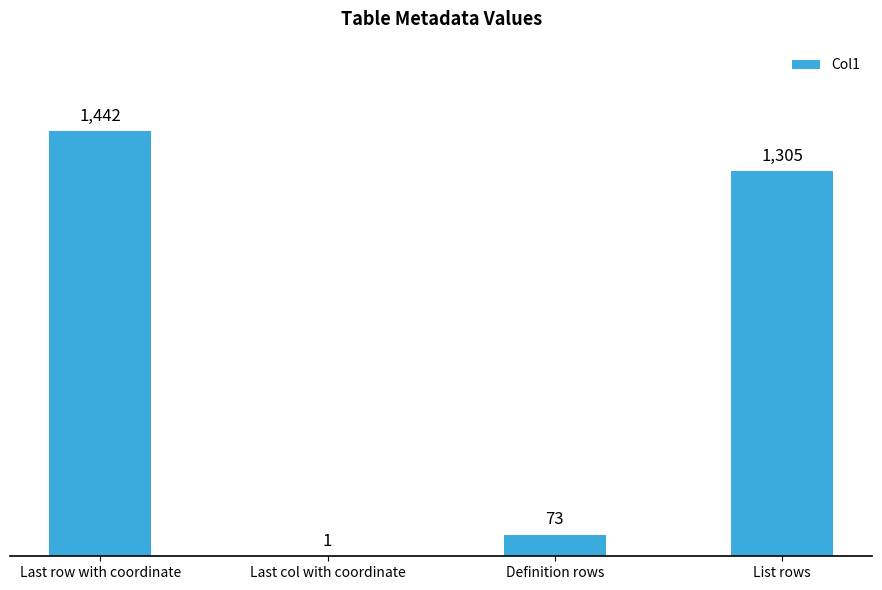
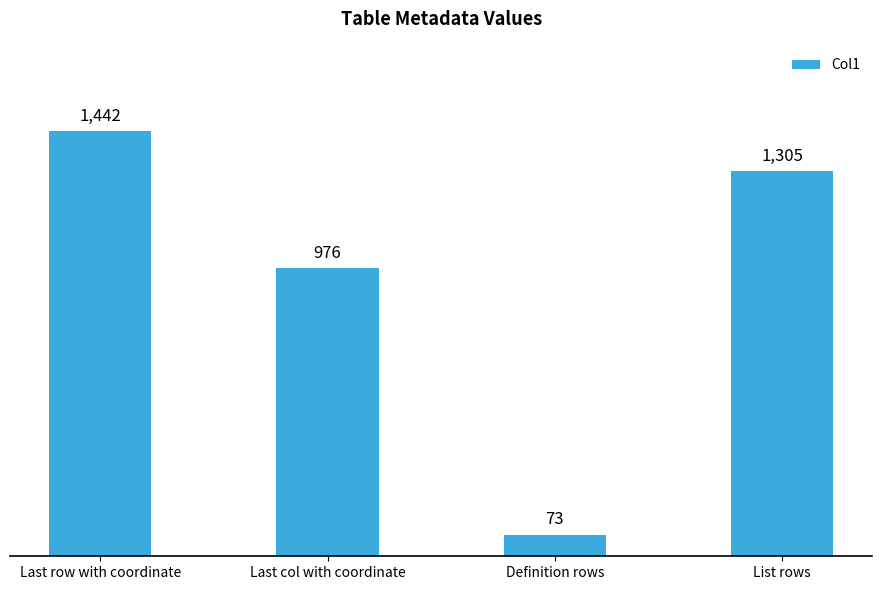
Last col with coordinate: 1 -> 976
